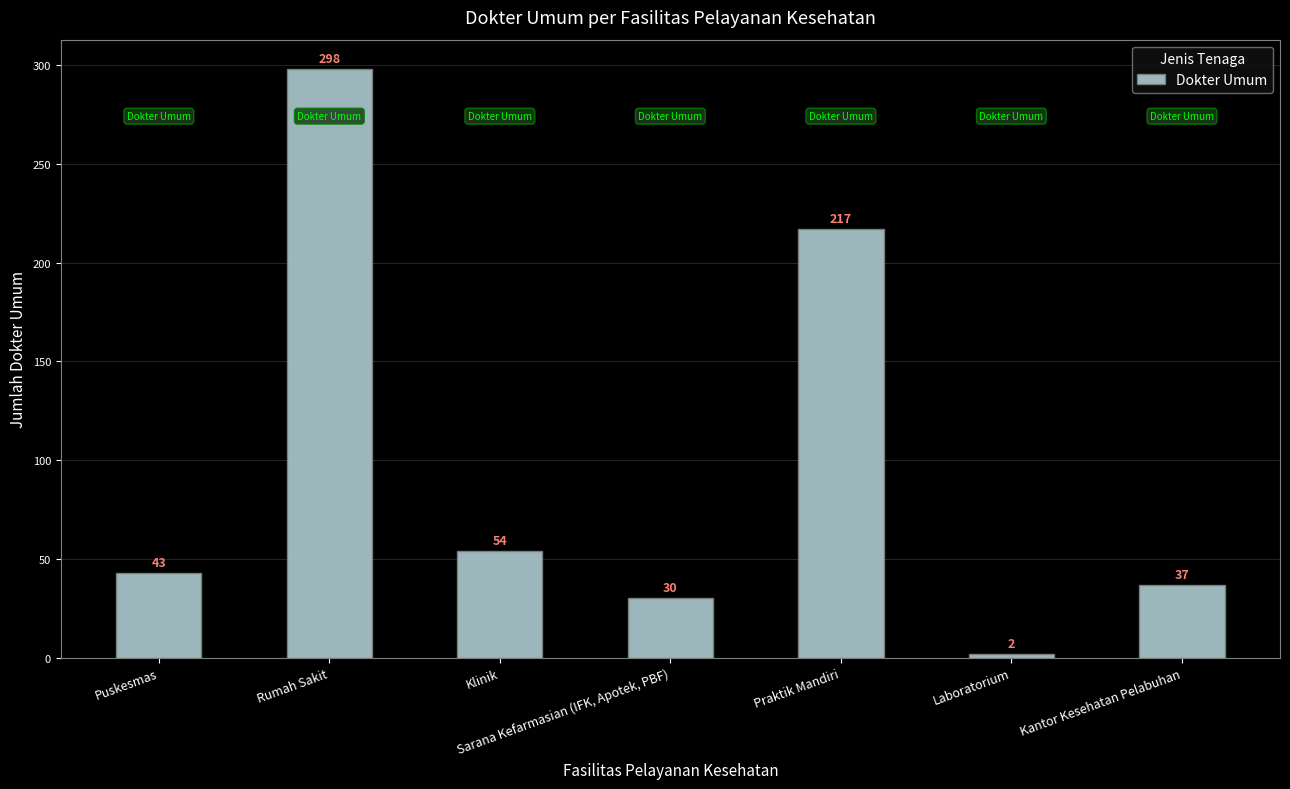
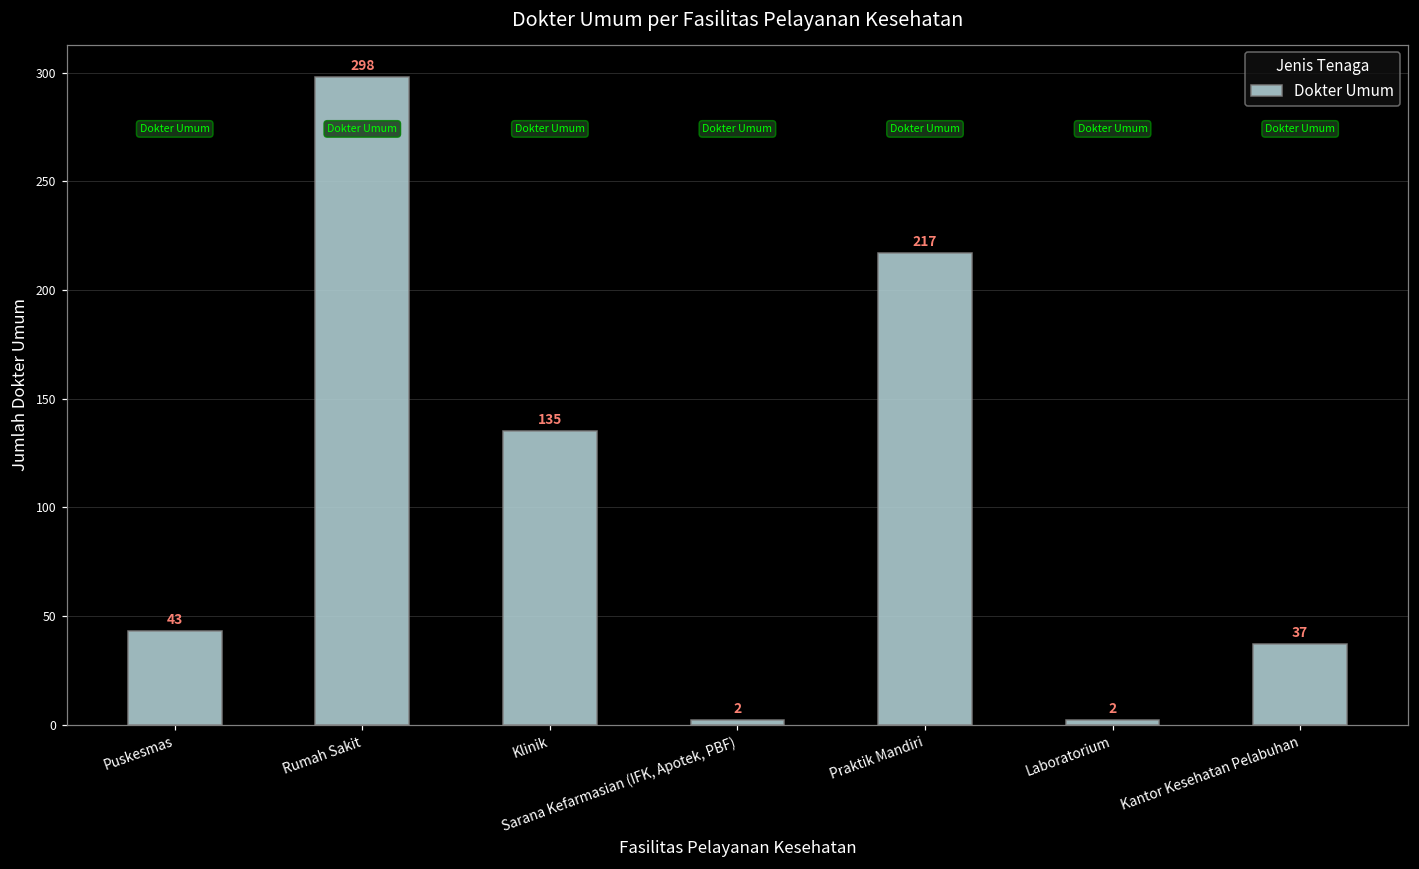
Klinik: 54 -> 135
Sarana Kefarmasian (IFK, Apotek, PBF): 30 -> 2
